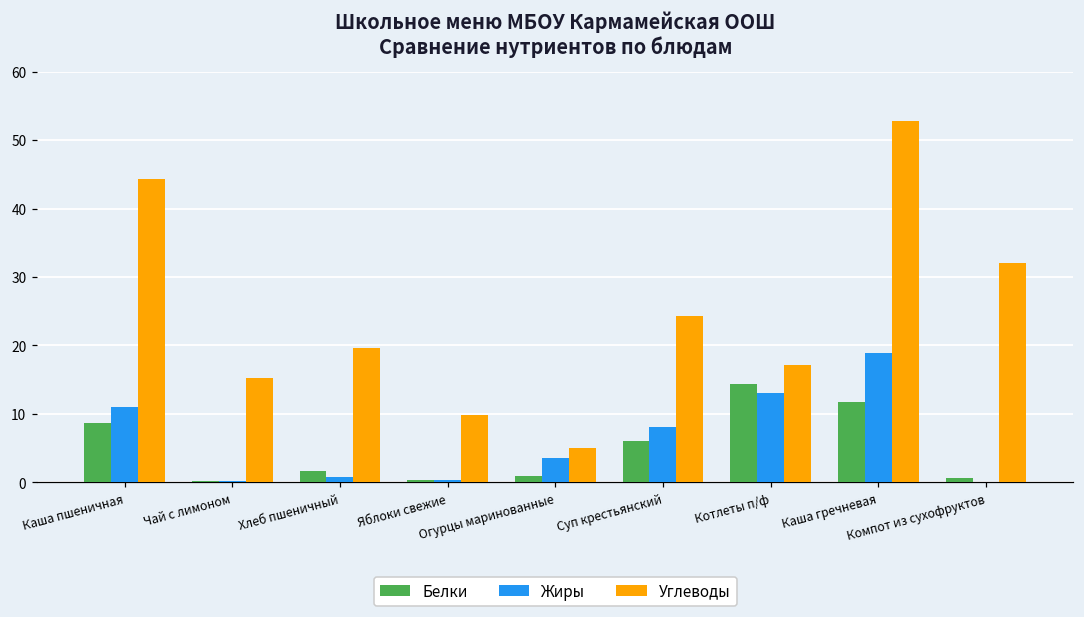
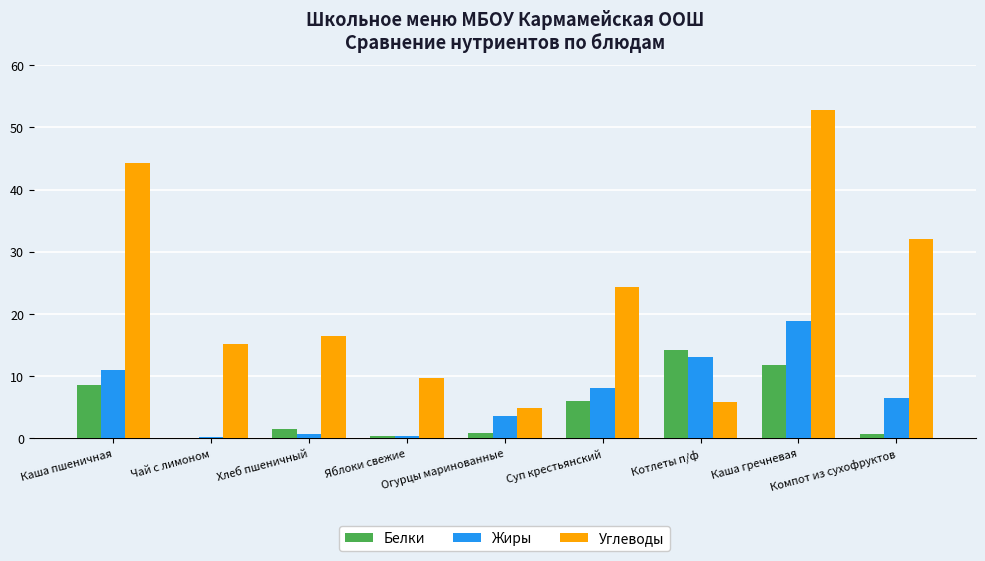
Углеводы, Хлеб пшеничный: 20 -> 16
Углеводы, Котлеты п/ф: 17 -> 6
Жиры, Компот из сухофруктов: 0 -> 7
